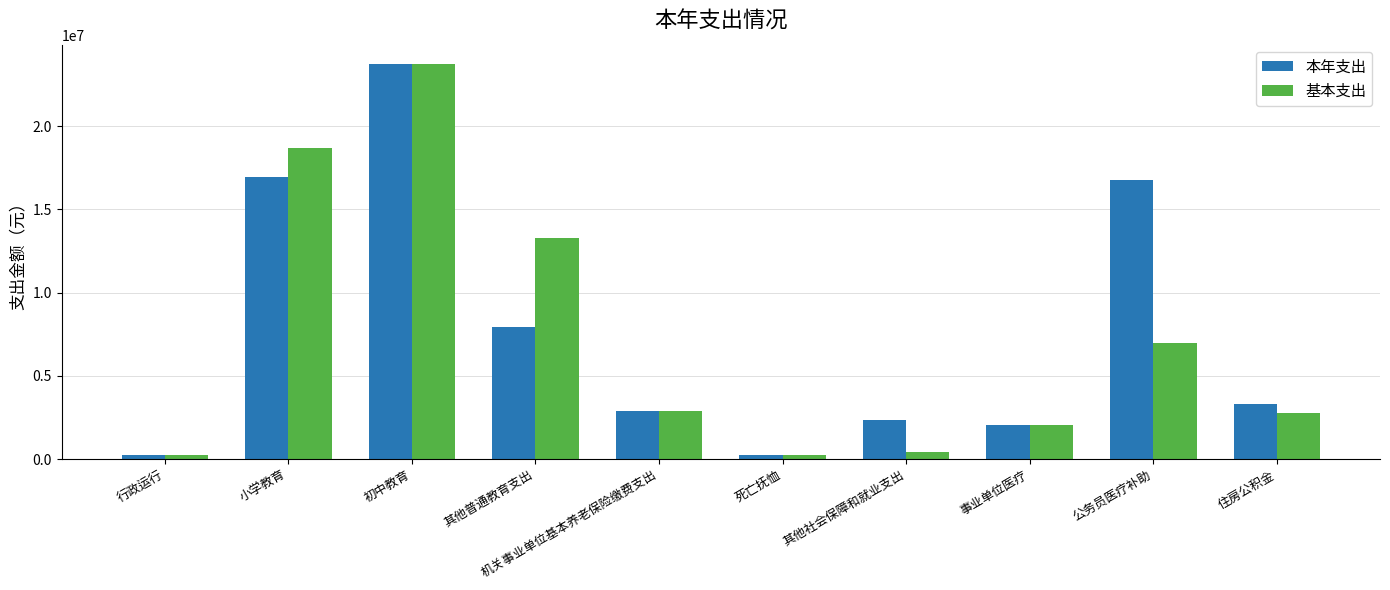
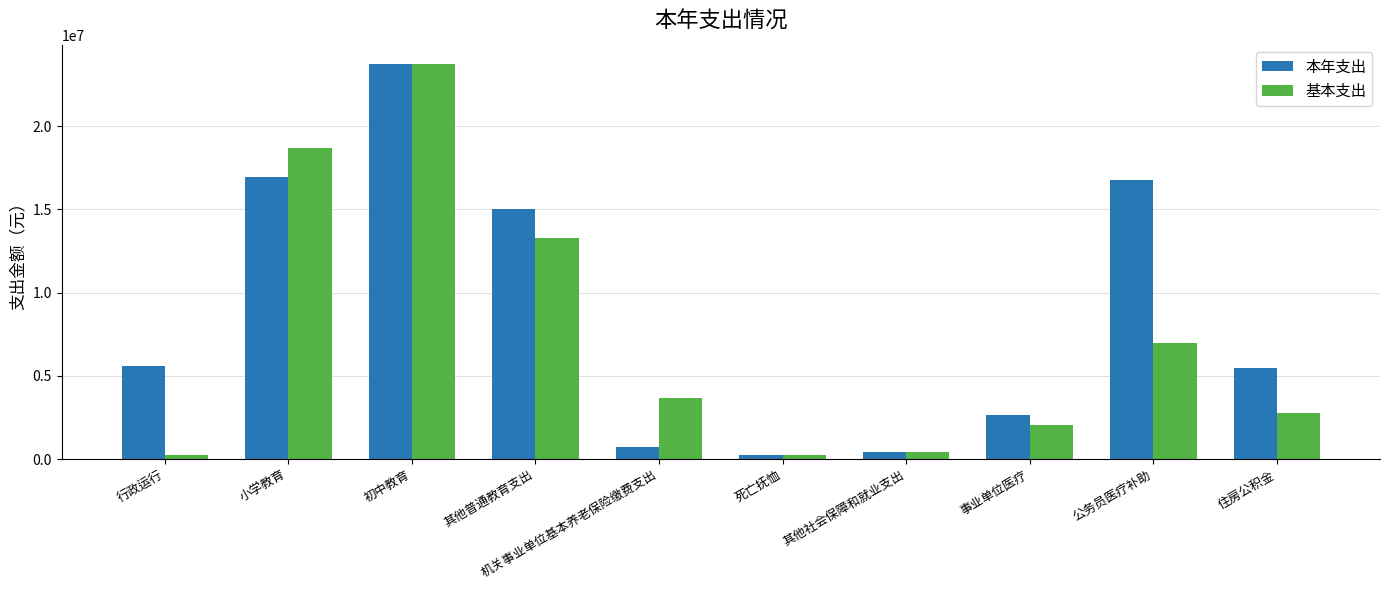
本年支出, 行政运行: 200000 -> 5600000
本年支出, 其他普通教育支出: 7900000 -> 15000000
本年支出, 机关事业单位基本养老保险缴费支出: 2900000 -> 700000
基本支出, 机关事业单位基本养老保险缴费支出: 2900000 -> 3700000
本年支出, 其他社会保障和就业支出: 2400000 -> 400000
本年支出, 事业单位医疗: 2100000 -> 2600000
本年支出, 住房公积金: 3300000 -> 5400000
